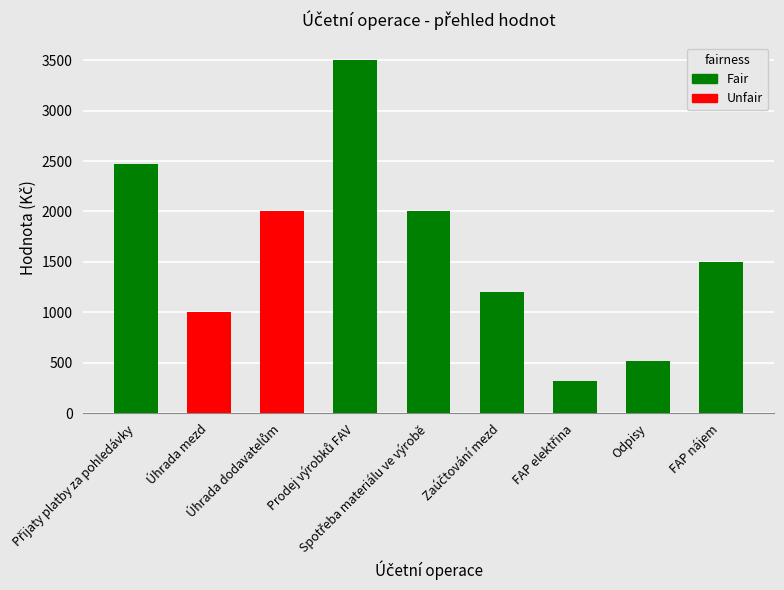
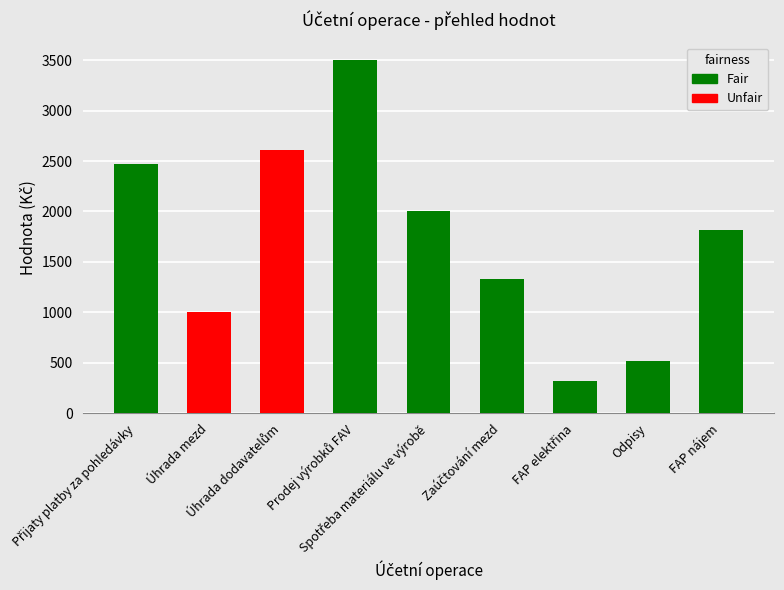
Úhrada dodavatelům: 2000 -> 2610
Zaúčtování mezd: 1200 -> 1330
FAP nájem: 1500 -> 1810
